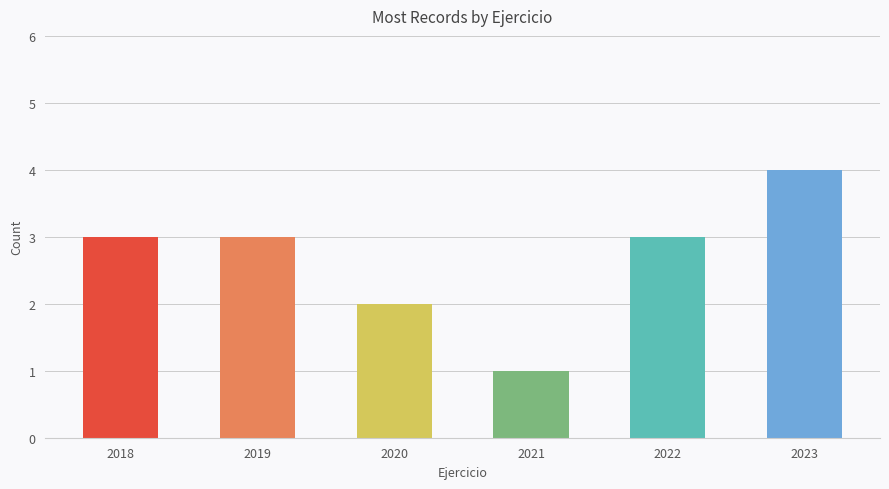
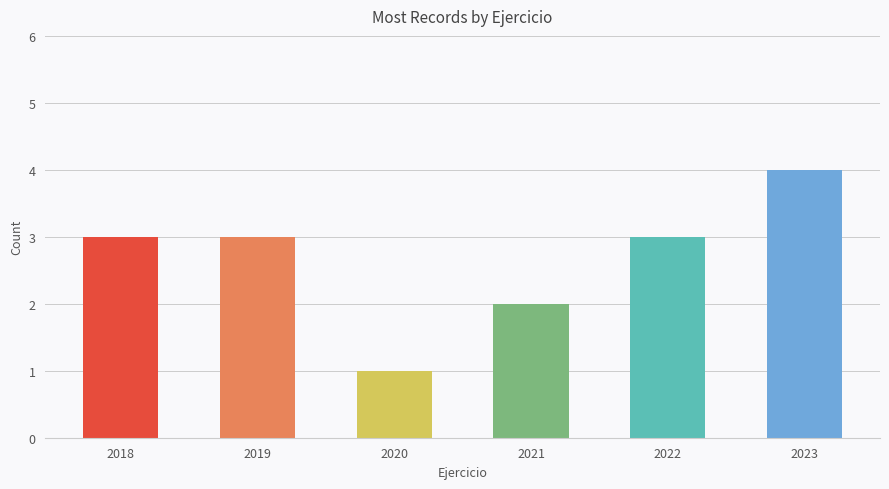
2020: 2 -> 1
2021: 1 -> 2
